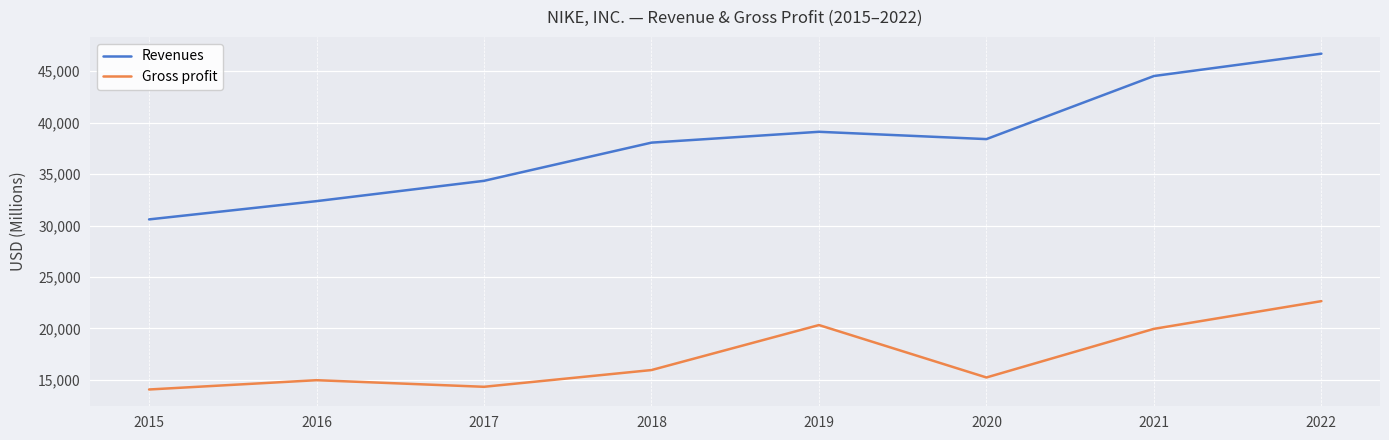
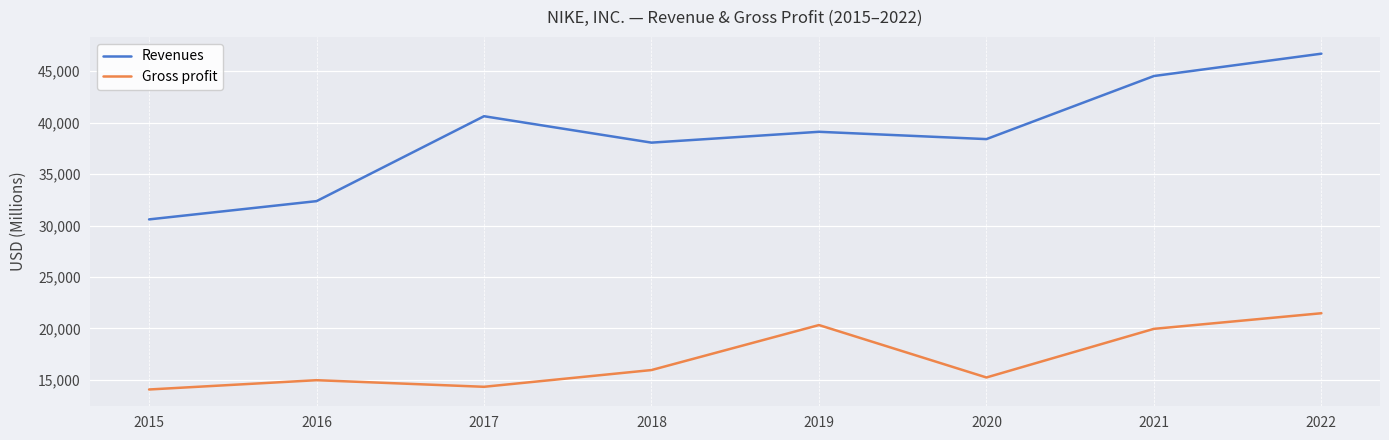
Revenues, 2017: 34,400 -> 40,600
Gross profit, 2022: 22,700 -> 21,500
